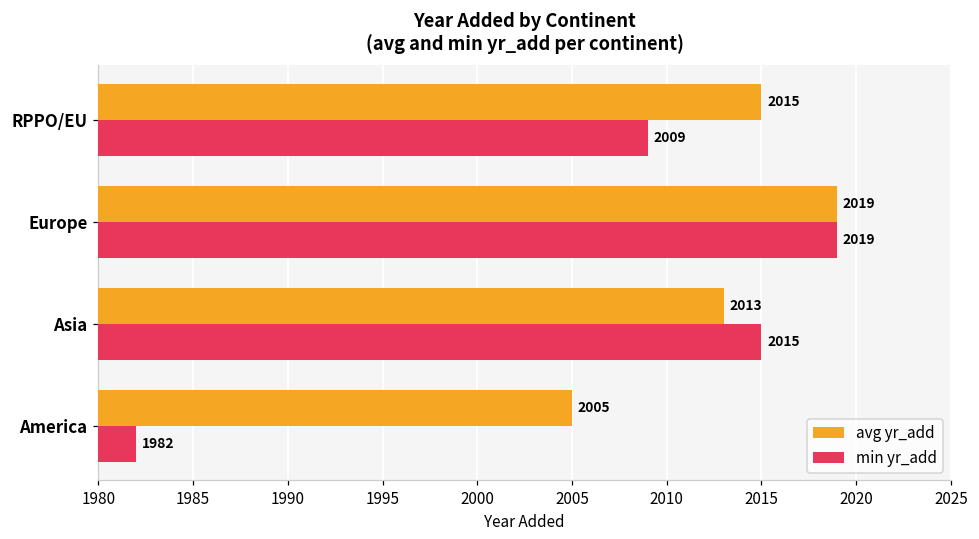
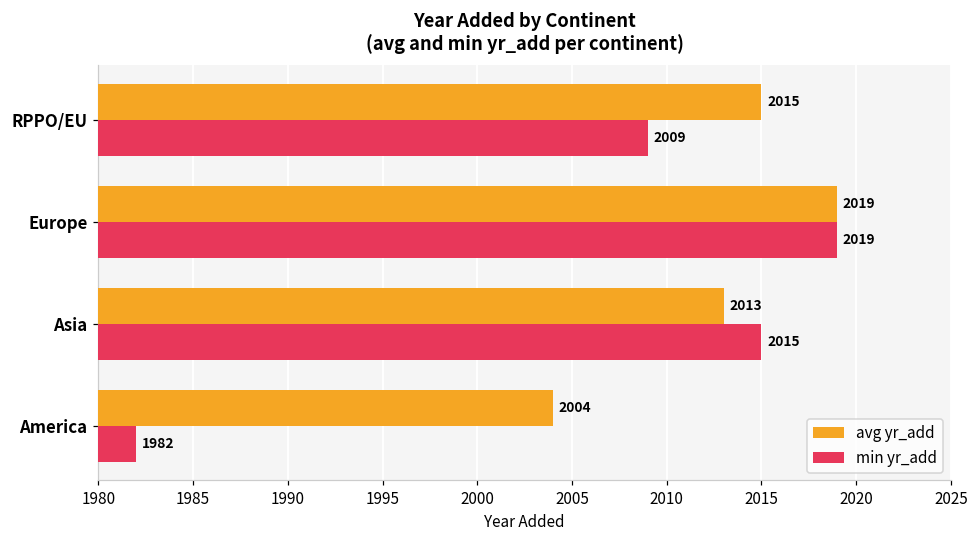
avg yr_add, America: 2005 -> 2004
